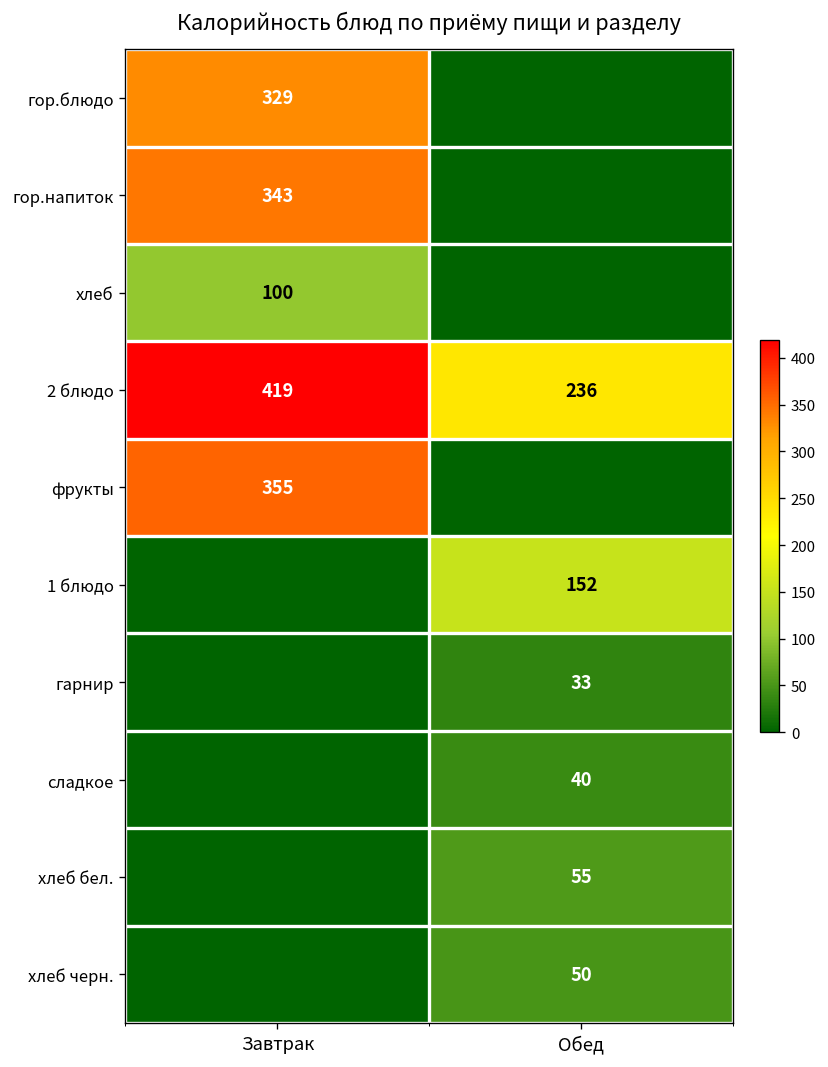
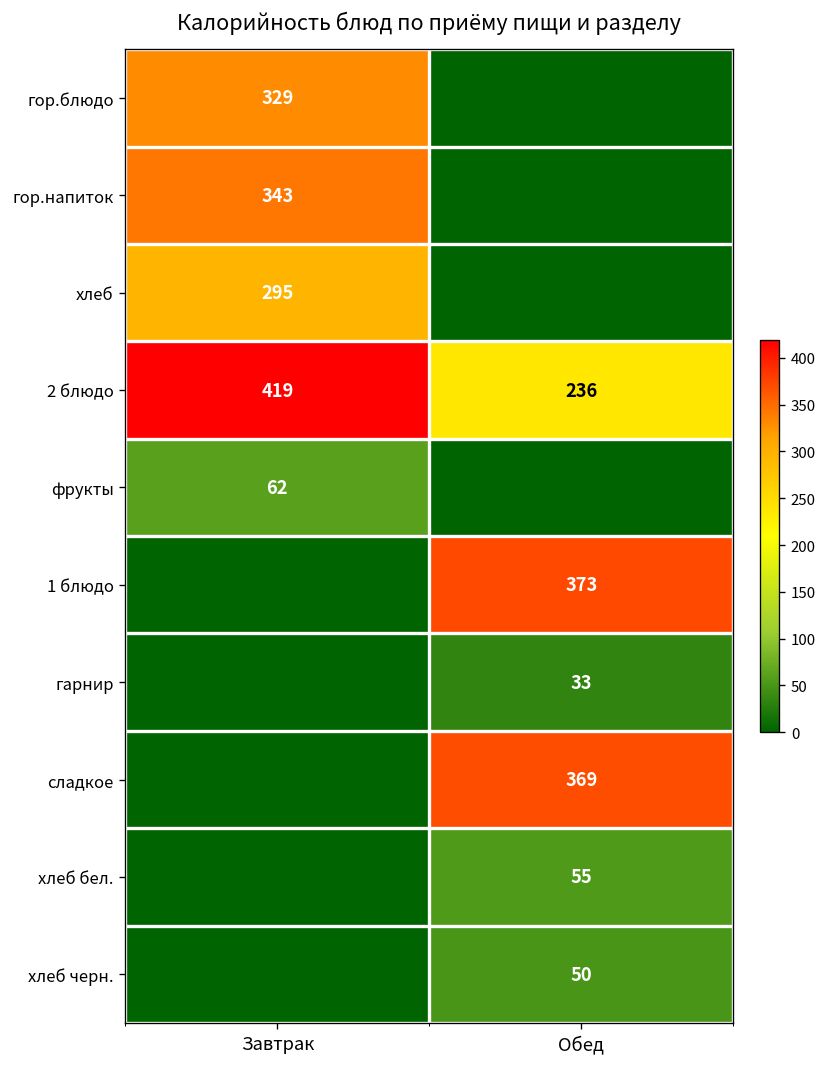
хлеб, Завтрак: 100 -> 295
фрукты, Завтрак: 355 -> 62
1 блюдо, Обед: 152 -> 373
сладкое, Обед: 40 -> 369
